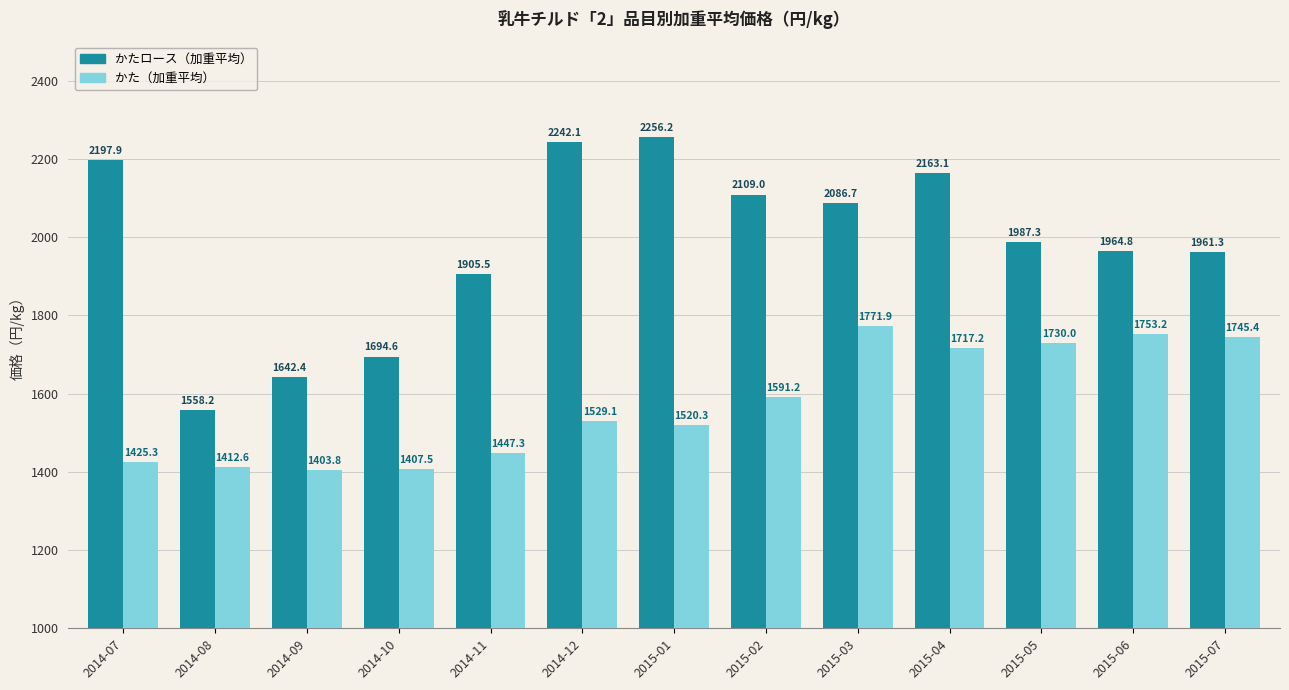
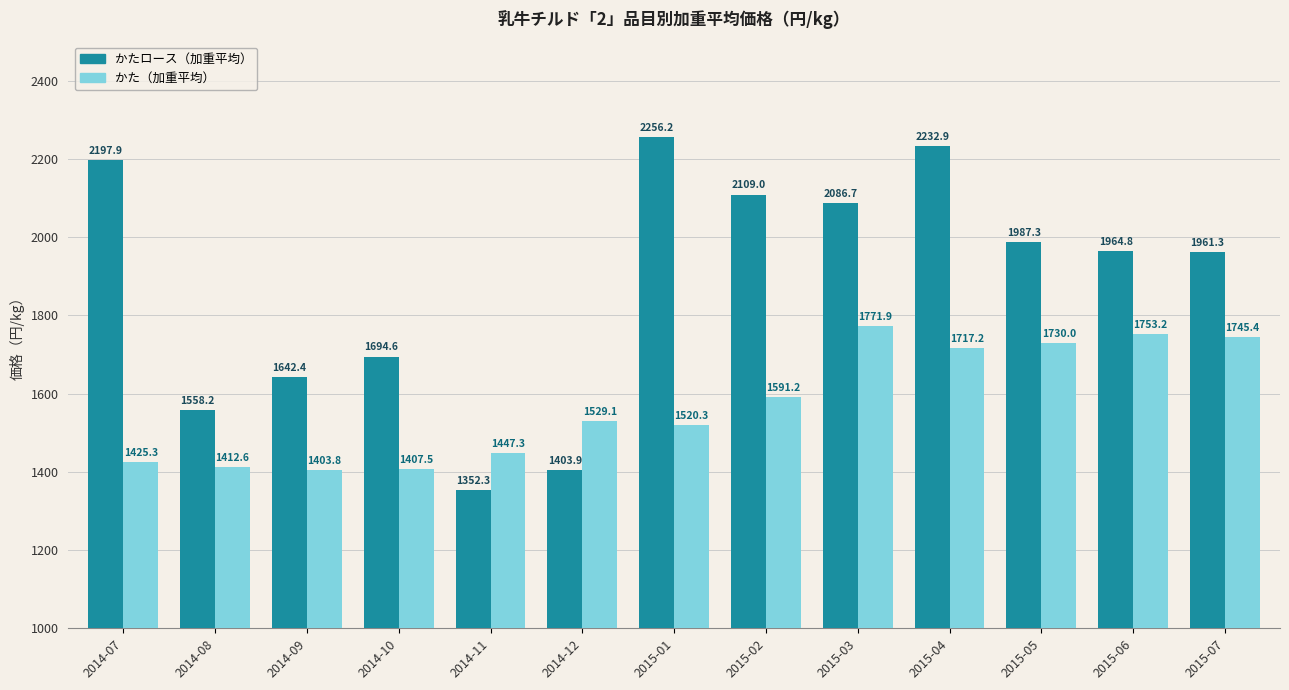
かたロース（加重平均）, 2014-11: 1905.5 -> 1352.3
かたロース（加重平均）, 2014-12: 2242.1 -> 1403.9
かたロース（加重平均）, 2015-04: 2163.1 -> 2232.9
